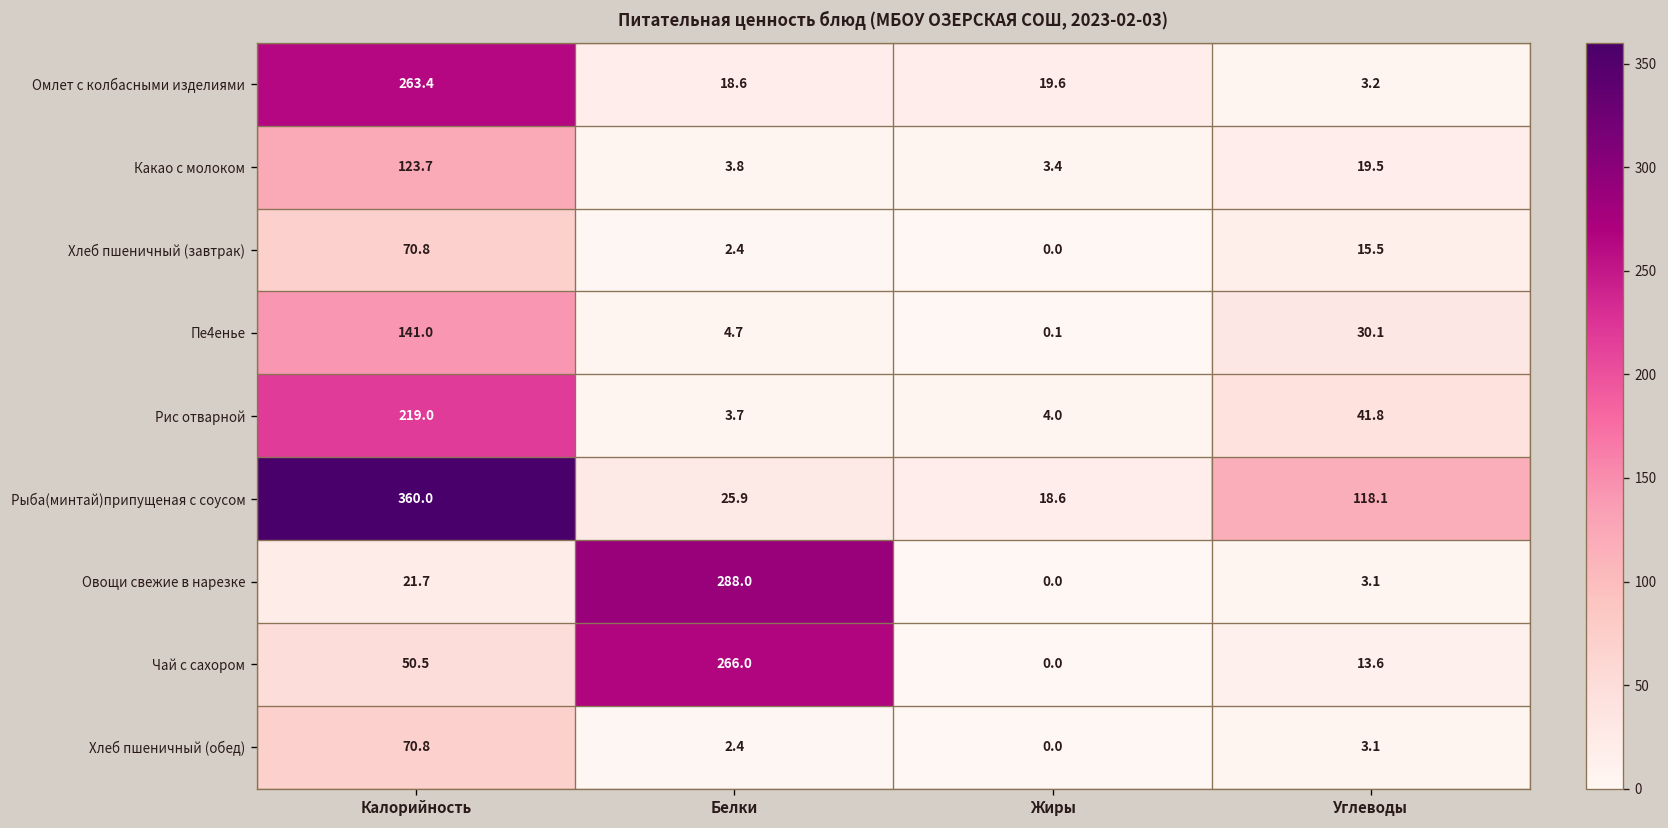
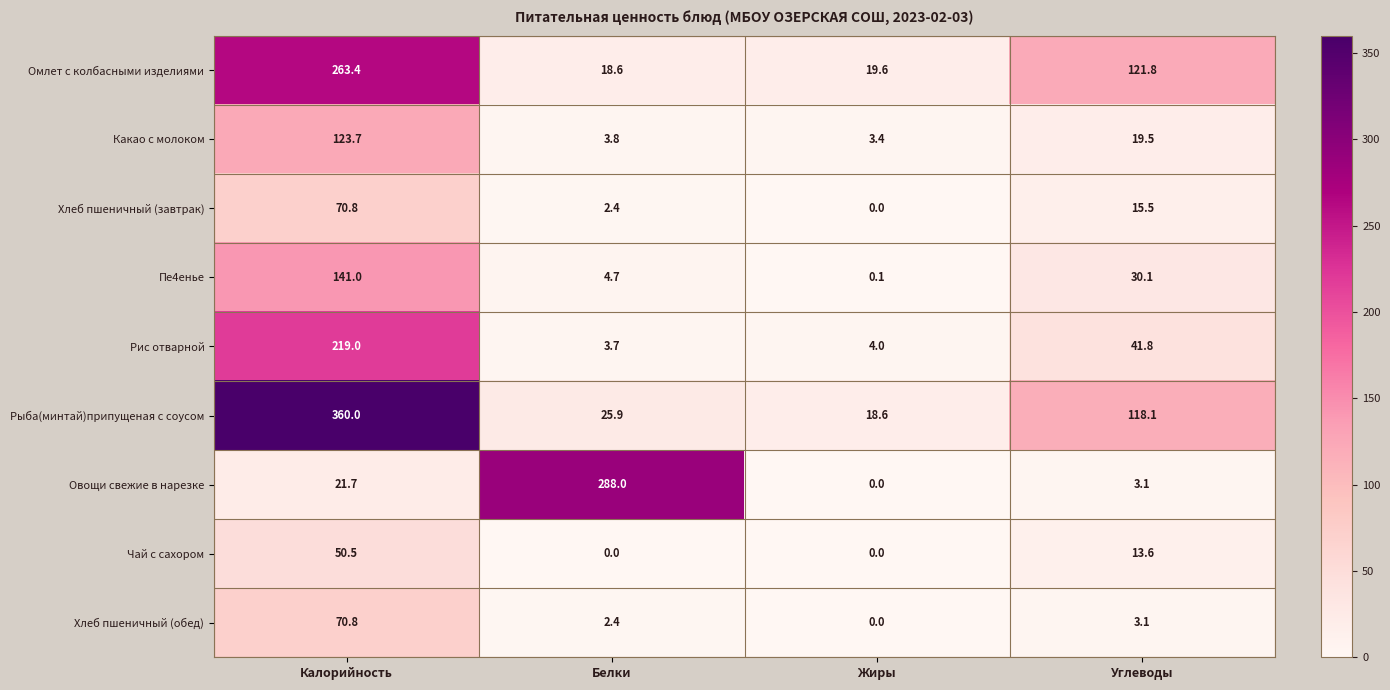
Омлет с колбасными изделиями, Углеводы: 3.2 -> 121.8
Чай с сахором, Белки: 266.0 -> 0.0
